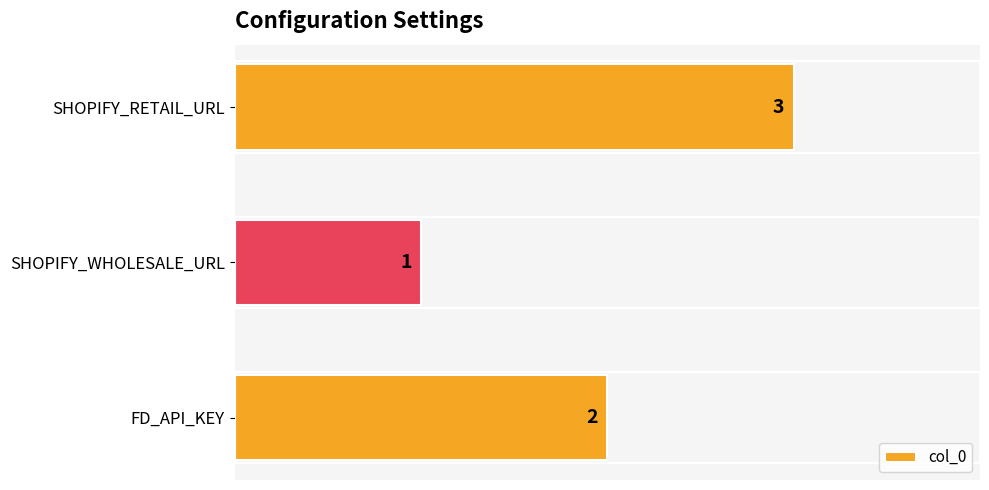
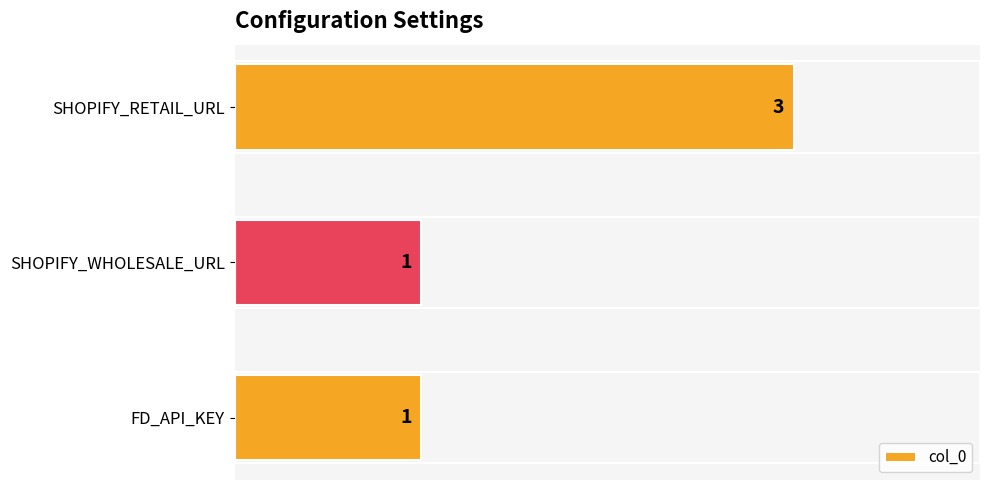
FD_API_KEY: 2 -> 1
